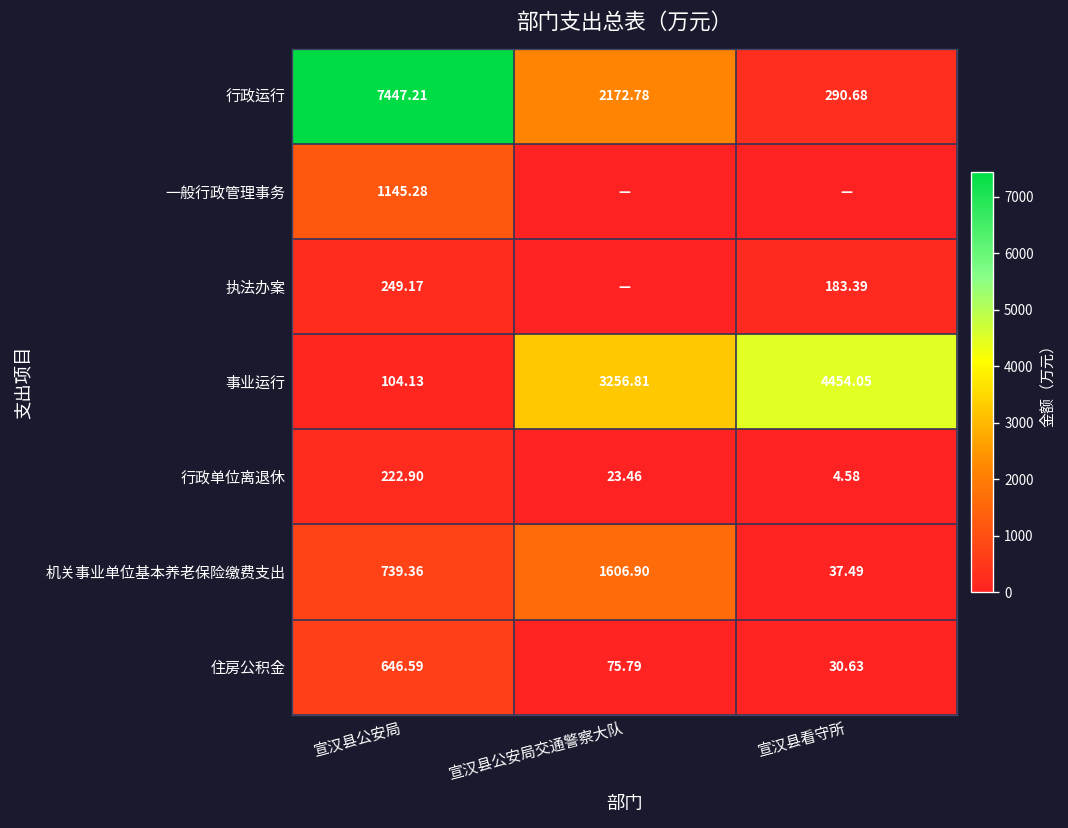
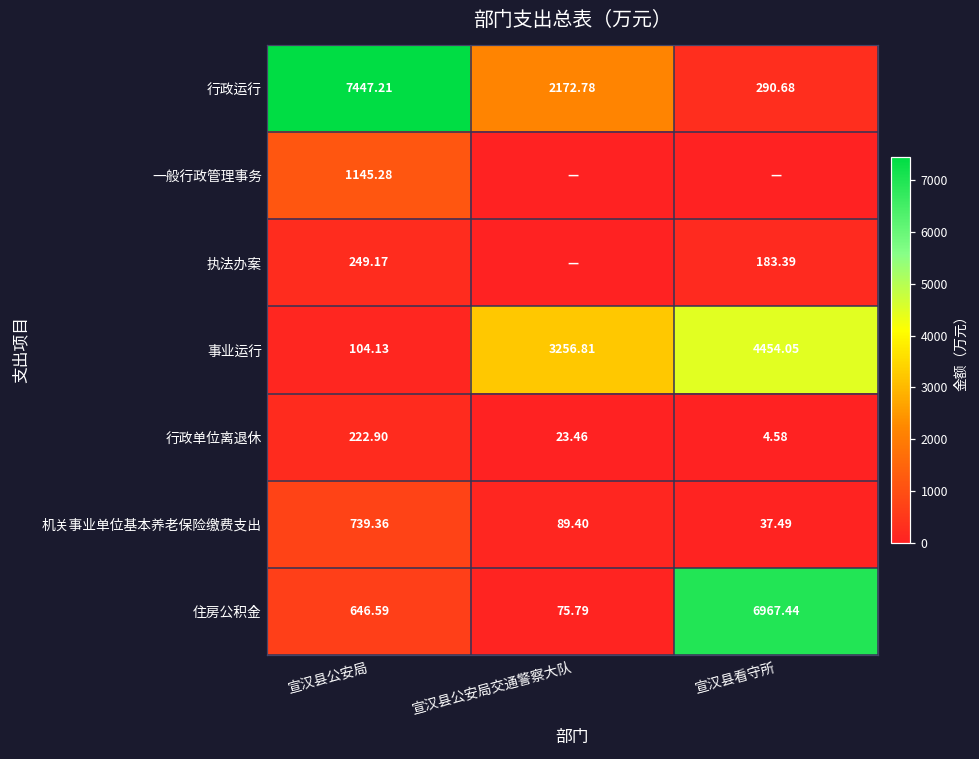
机关事业单位基本养老保险缴费支出, 宣汉县公安局交通警察大队: 1606.90 -> 89.40
住房公积金, 宣汉县看守所: 30.63 -> 6967.44
